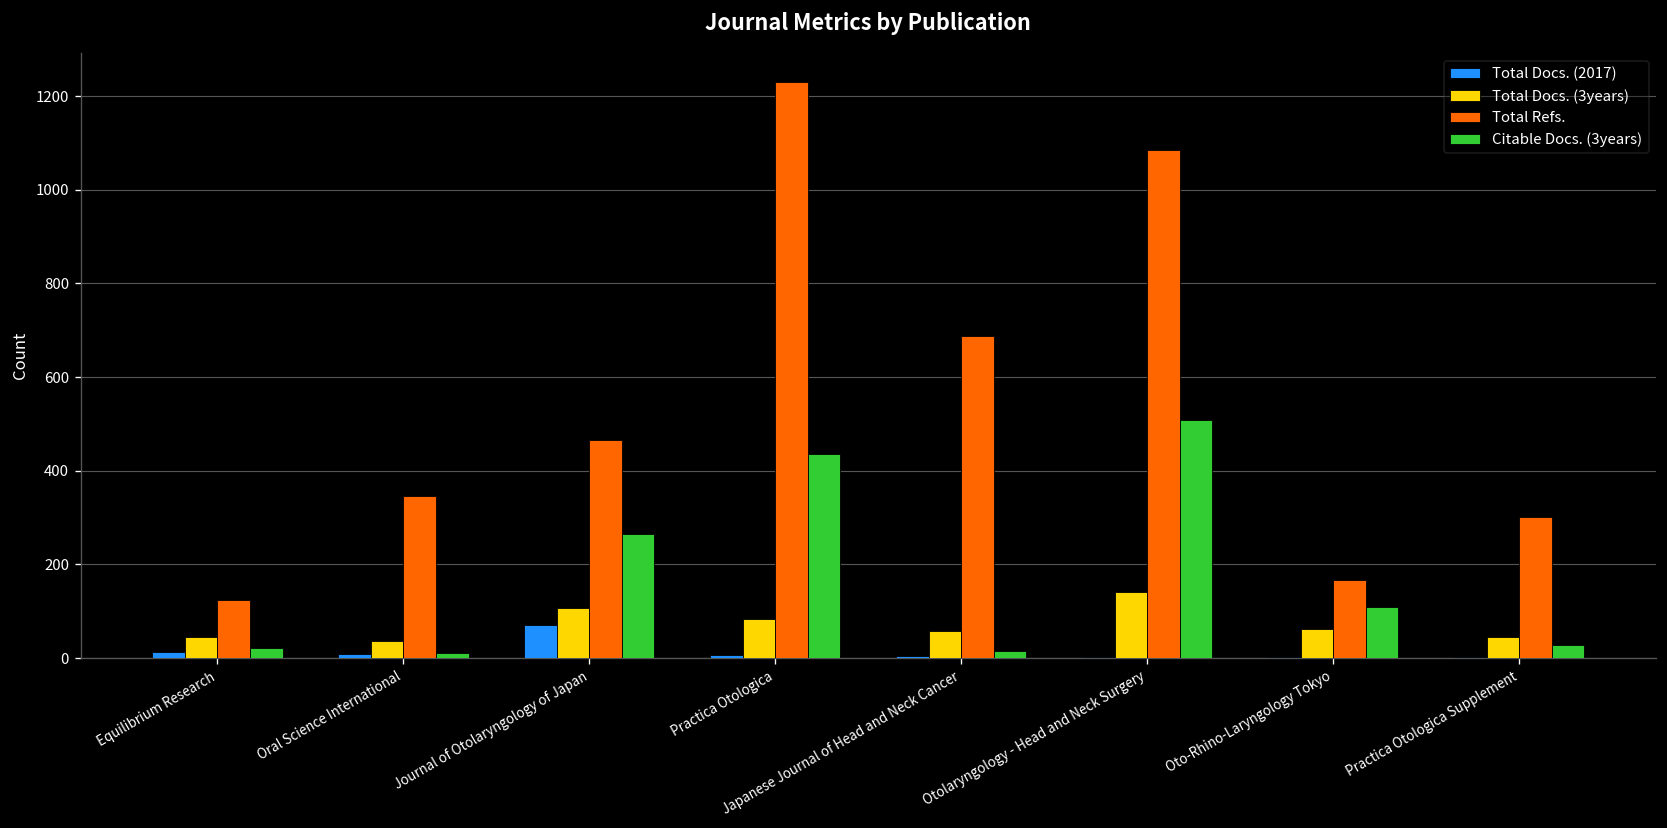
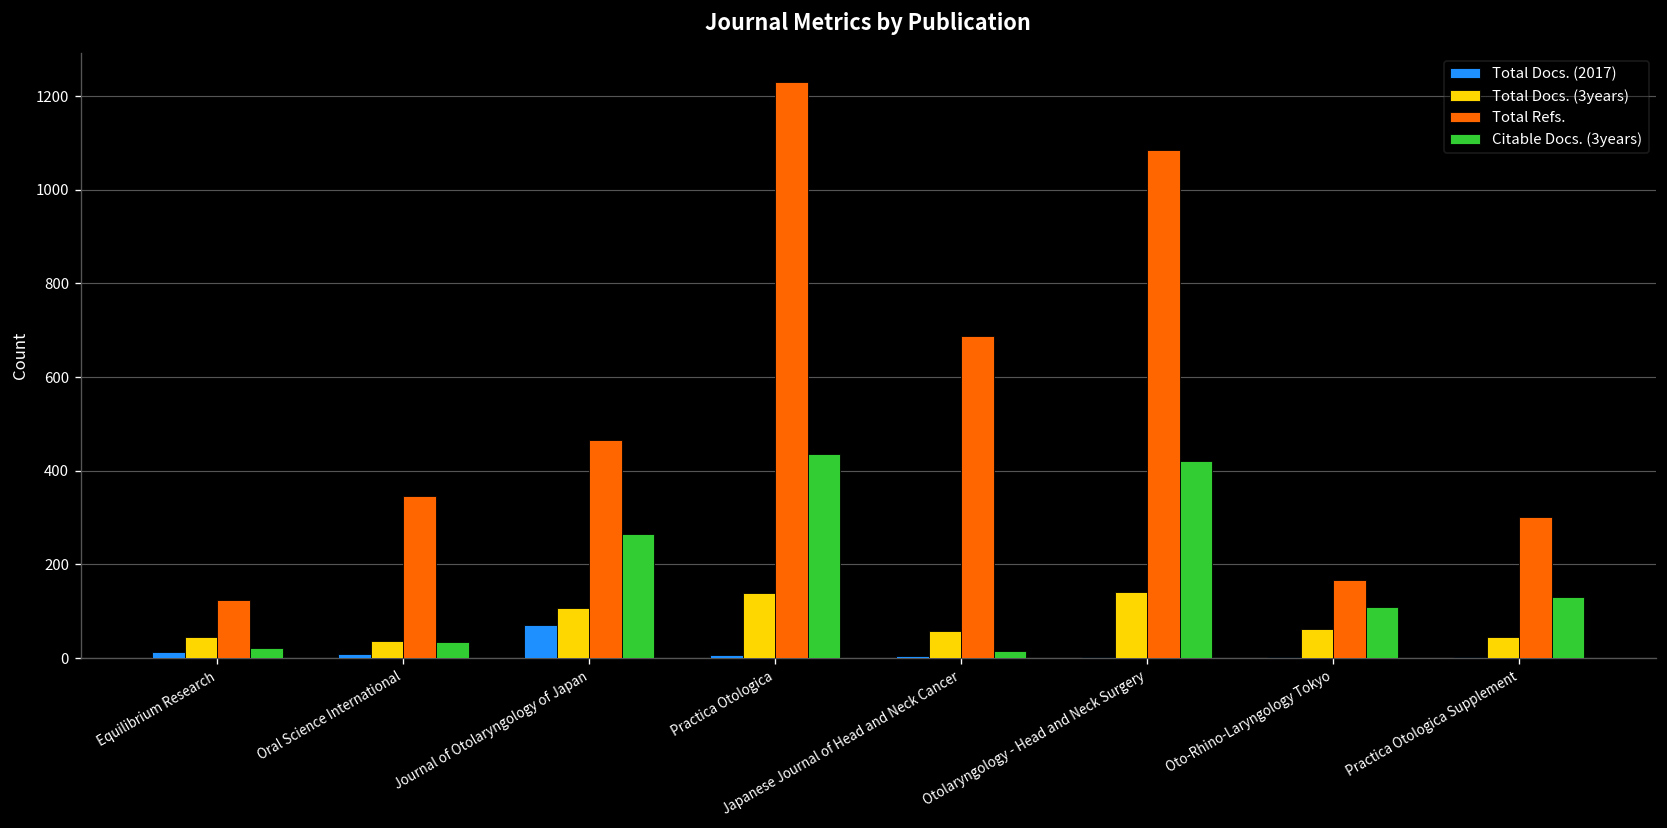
Citable Docs. (3years), Oral Science International: 10 -> 40
Total Docs. (3years), Practica Otologica: 80 -> 140
Citable Docs. (3years), Otolaryngology - Head and Neck Surgery: 510 -> 420
Citable Docs. (3years), Practica Otologica Supplement: 30 -> 130
